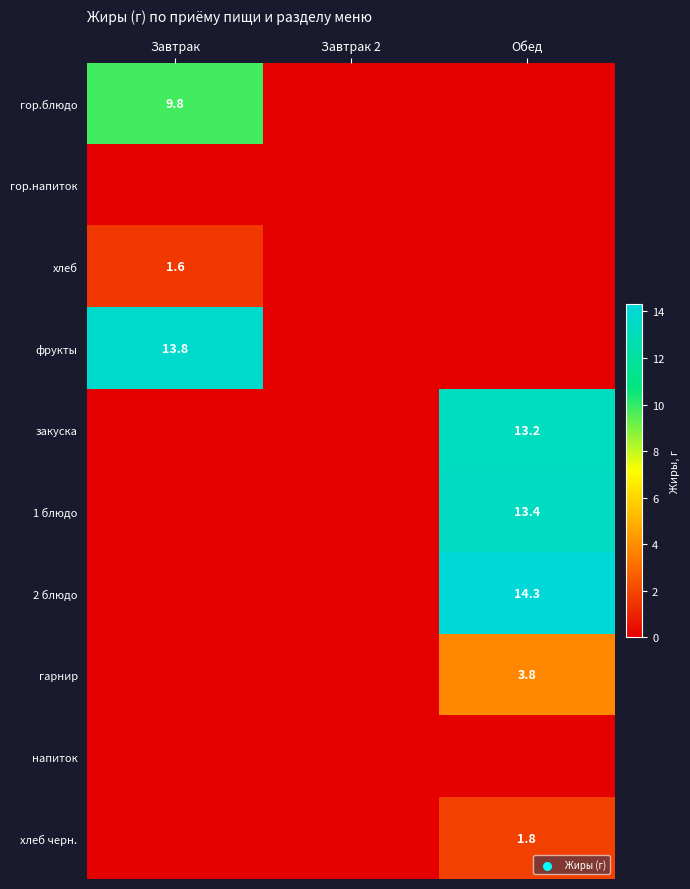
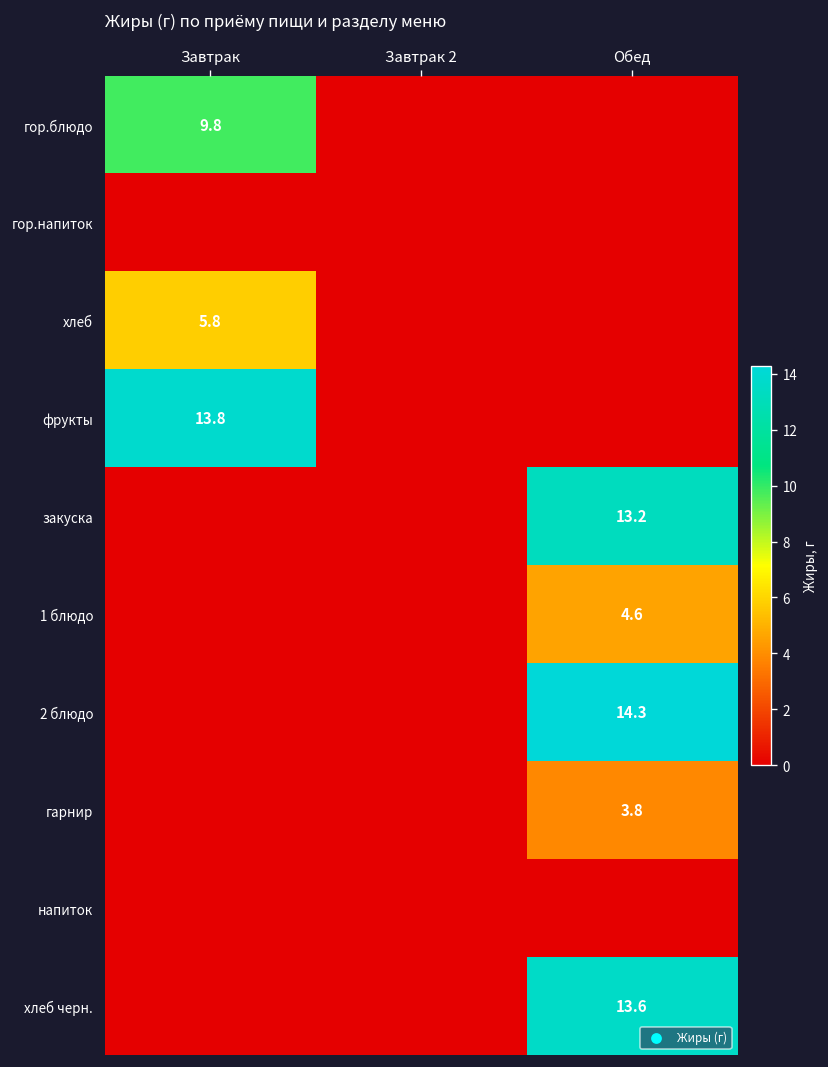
хлеб, Завтрак: 1.6 -> 5.8
1 блюдо, Обед: 13.4 -> 4.6
хлеб черн., Обед: 1.8 -> 13.6
